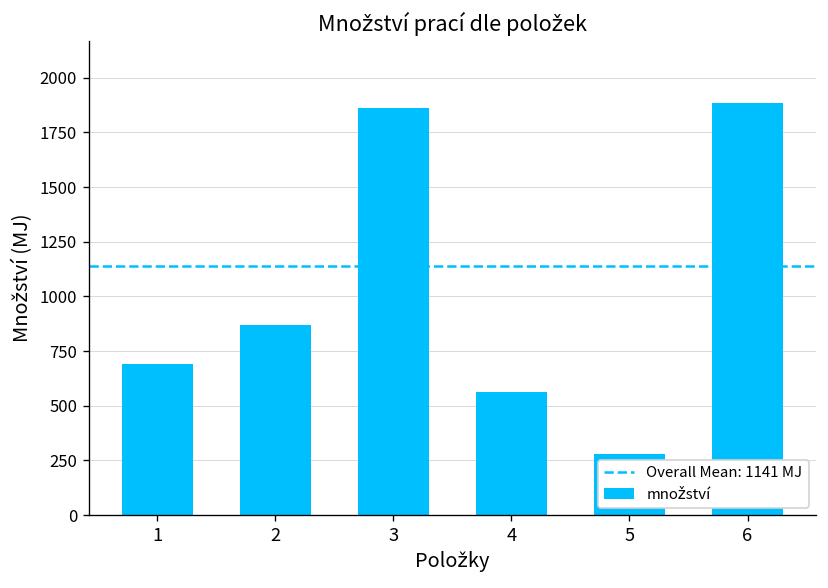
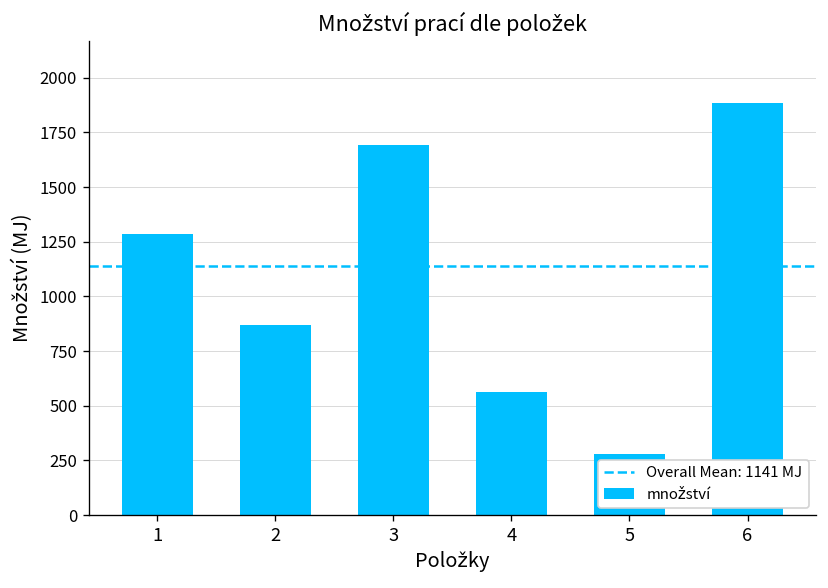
1: 690 -> 1290
3: 1860 -> 1690
